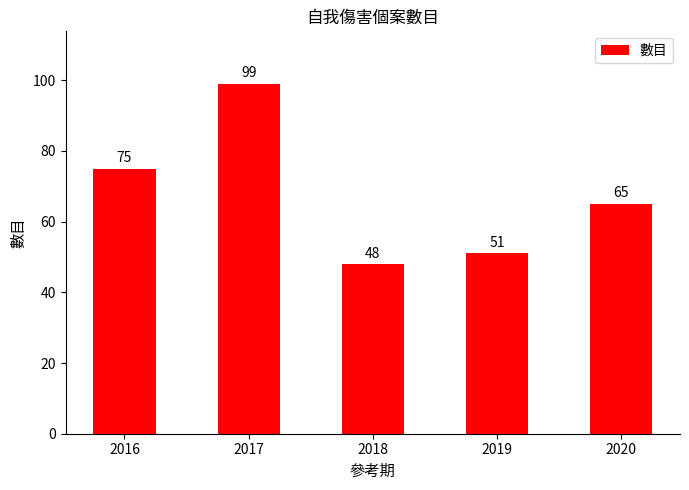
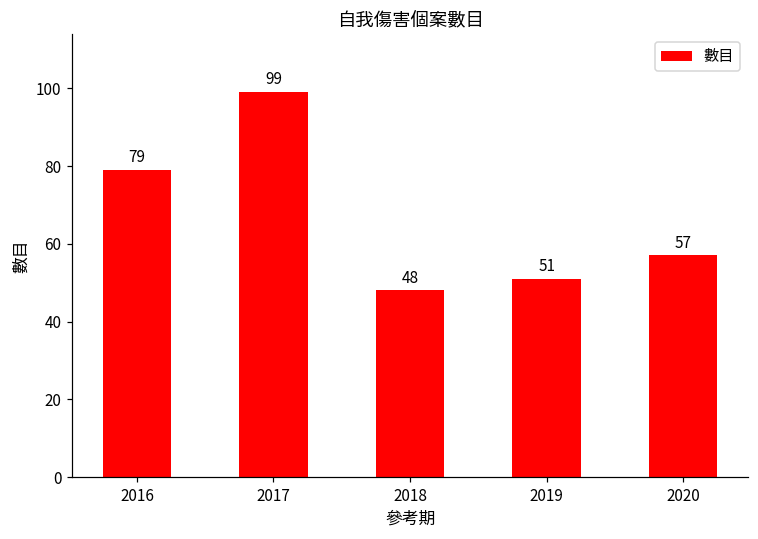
2016: 75 -> 79
2020: 65 -> 57
